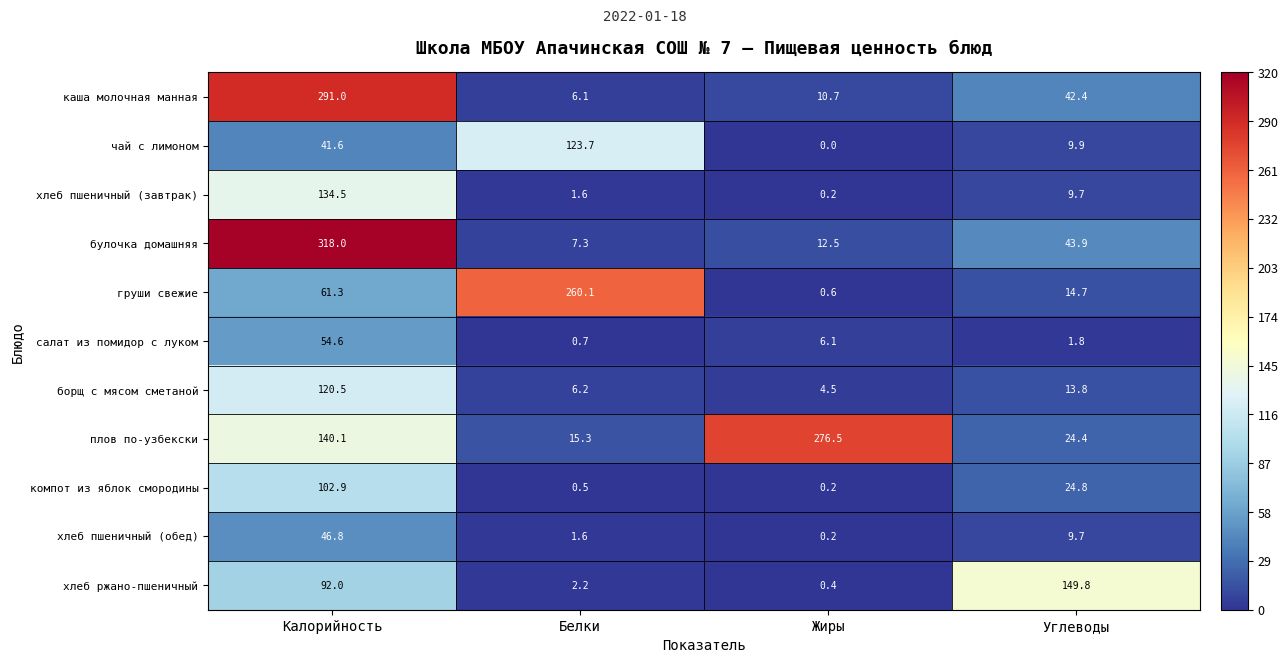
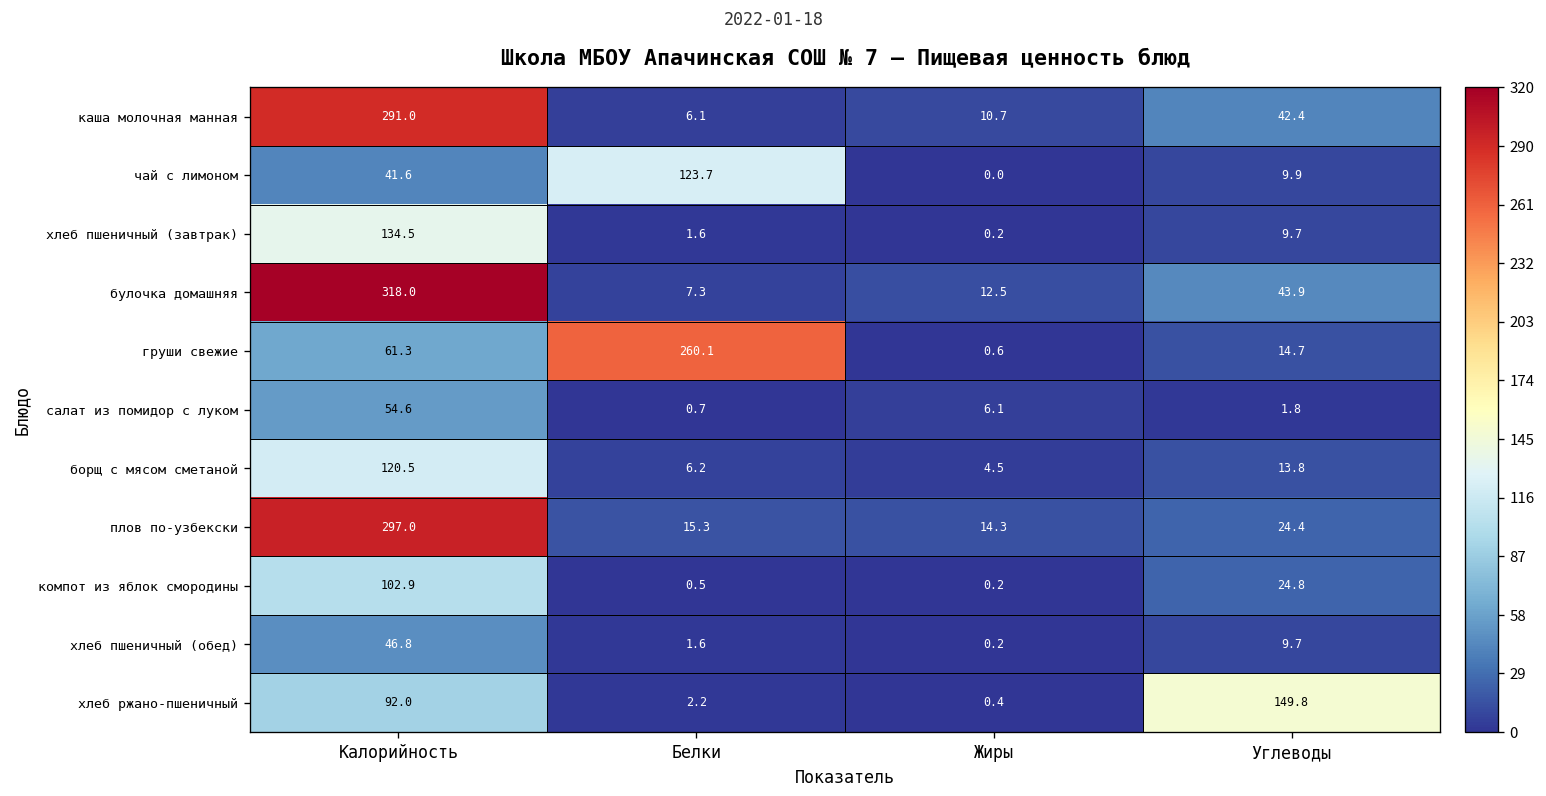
плов по-узбекски, Калорийность: 140.1 -> 297.0
плов по-узбекски, Жиры: 276.5 -> 14.3
